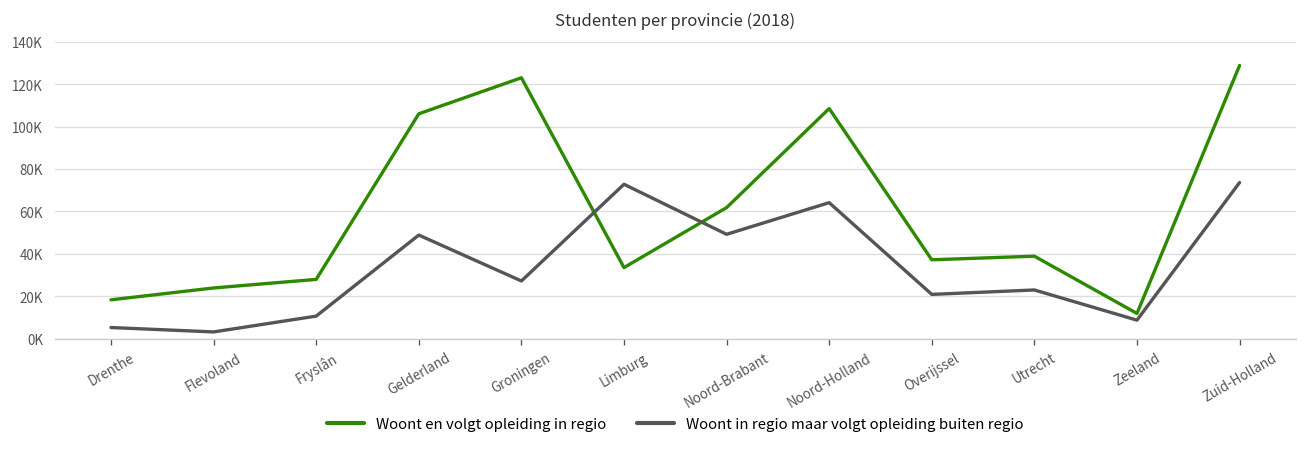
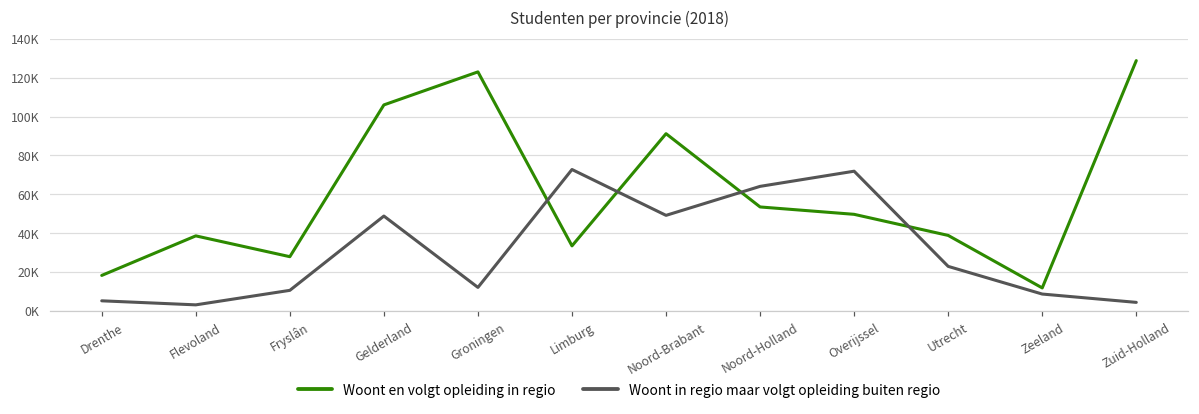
Woont en volgt opleiding in regio, Flevoland: 24000 -> 39000
Woont in regio maar volgt opleiding buiten regio, Groningen: 27000 -> 12000
Woont en volgt opleiding in regio, Noord-Brabant: 62000 -> 91000
Woont en volgt opleiding in regio, Noord-Holland: 109000 -> 54000
Woont en volgt opleiding in regio, Overijssel: 37000 -> 50000
Woont in regio maar volgt opleiding buiten regio, Overijssel: 21000 -> 72000
Woont in regio maar volgt opleiding buiten regio, Zuid-Holland: 74000 -> 4000
